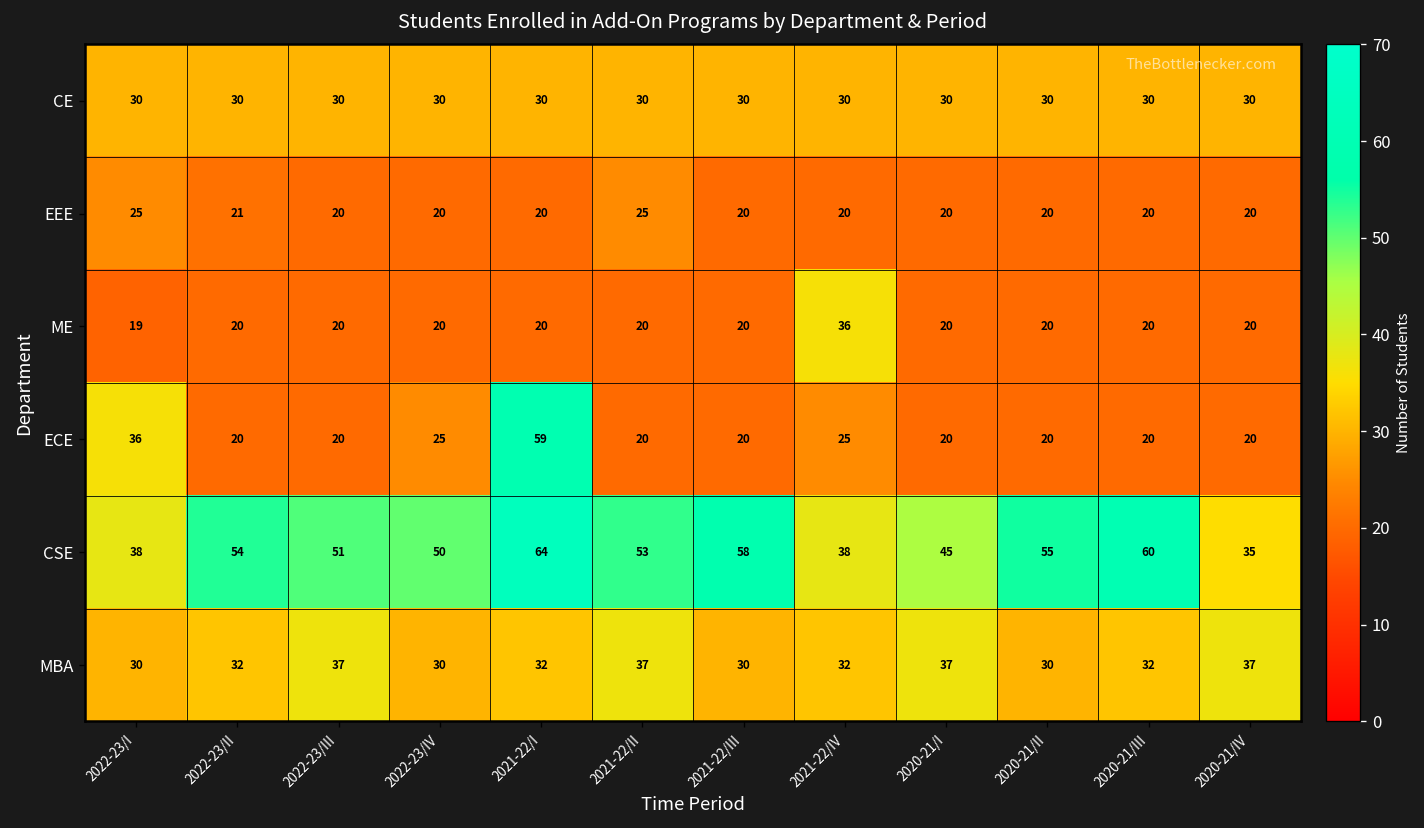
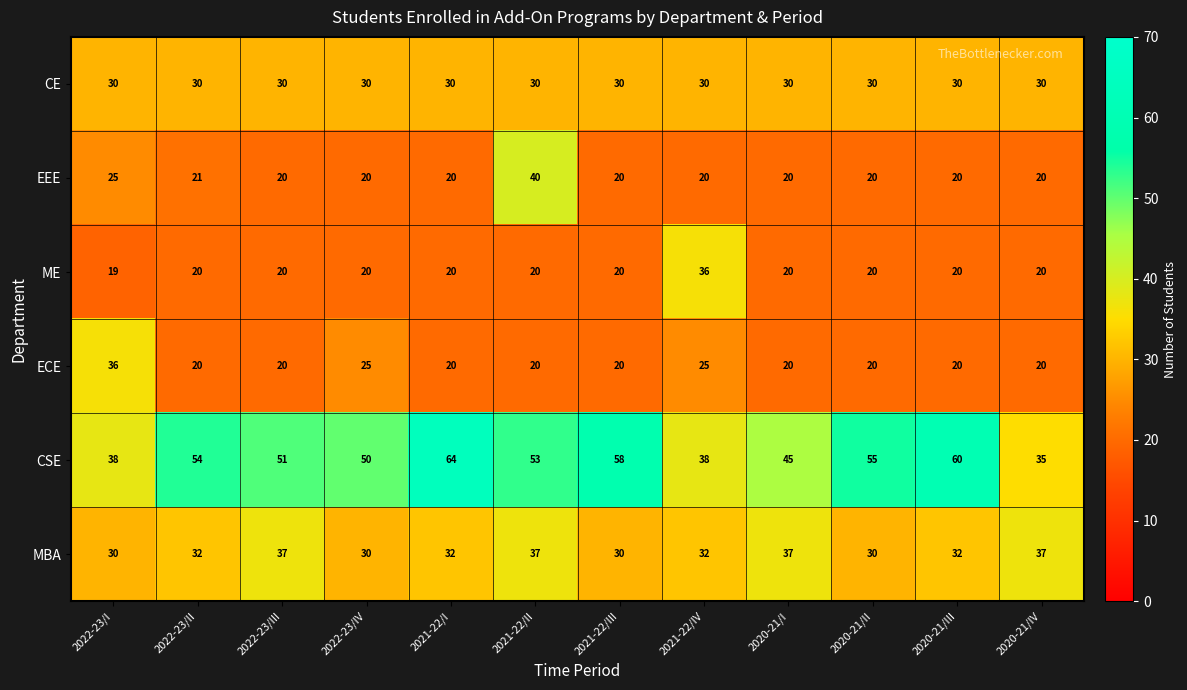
EEE, 2021-22/II: 25 -> 40
ECE, 2021-22/I: 59 -> 20
